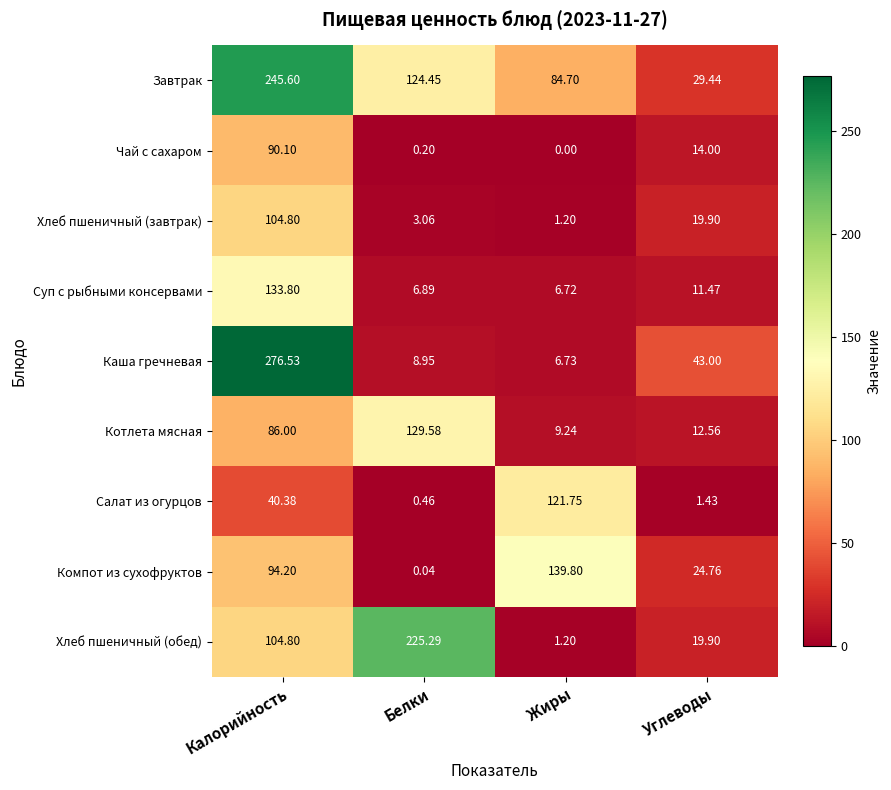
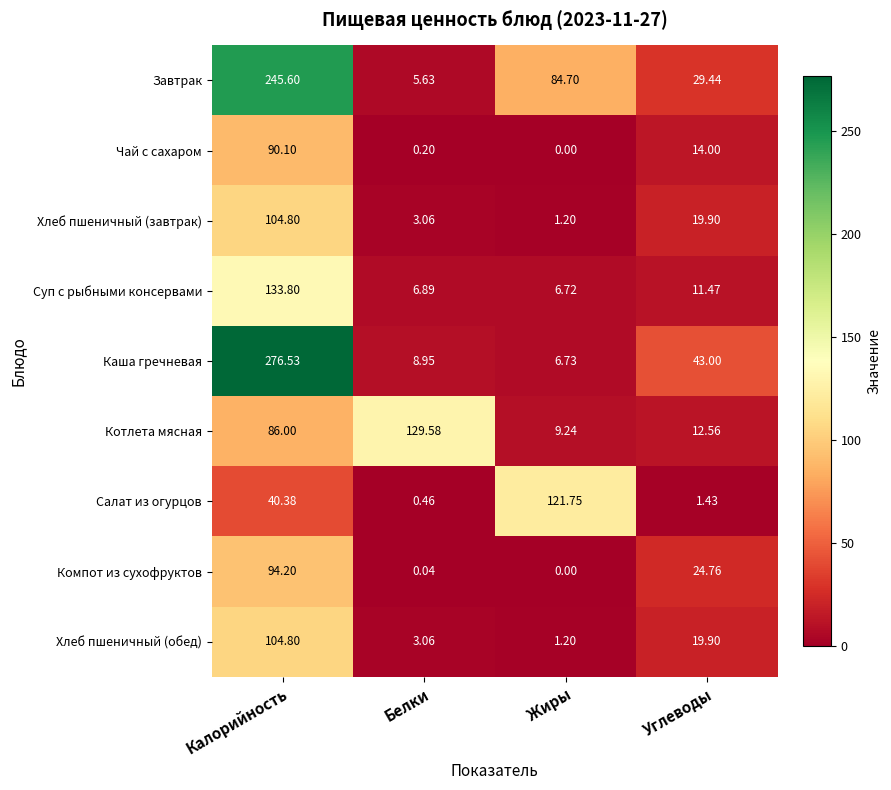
Завтрак, Белки: 124.45 -> 5.63
Компот из сухофруктов, Жиры: 139.80 -> 0.00
Хлеб пшеничный (обед), Белки: 225.29 -> 3.06
